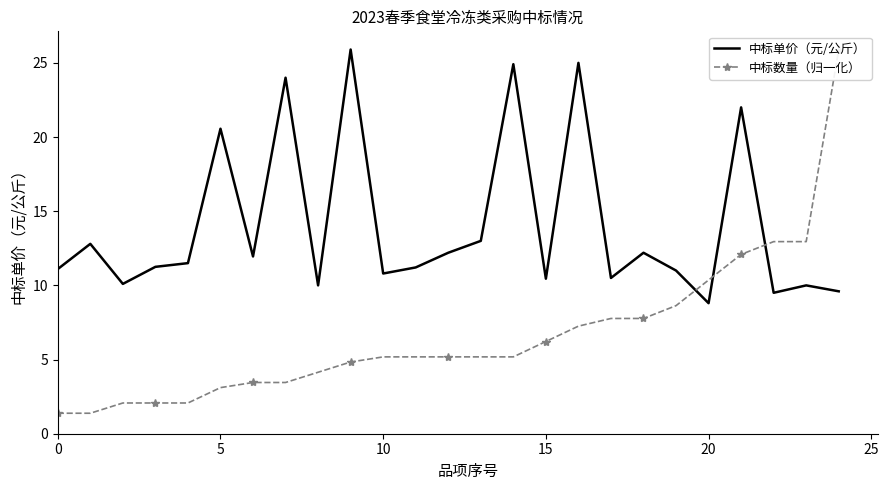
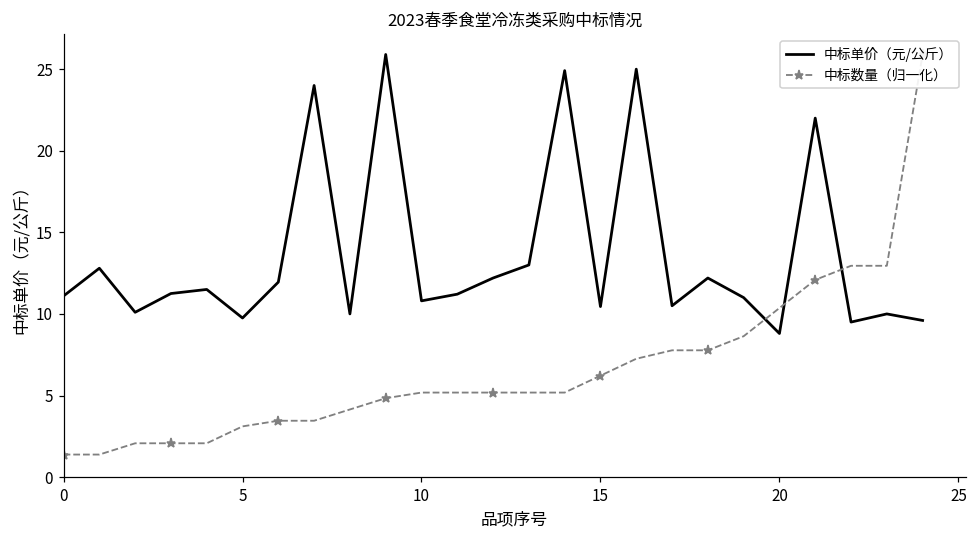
中标单价（元/公斤）, 5: 20.6 -> 9.8
